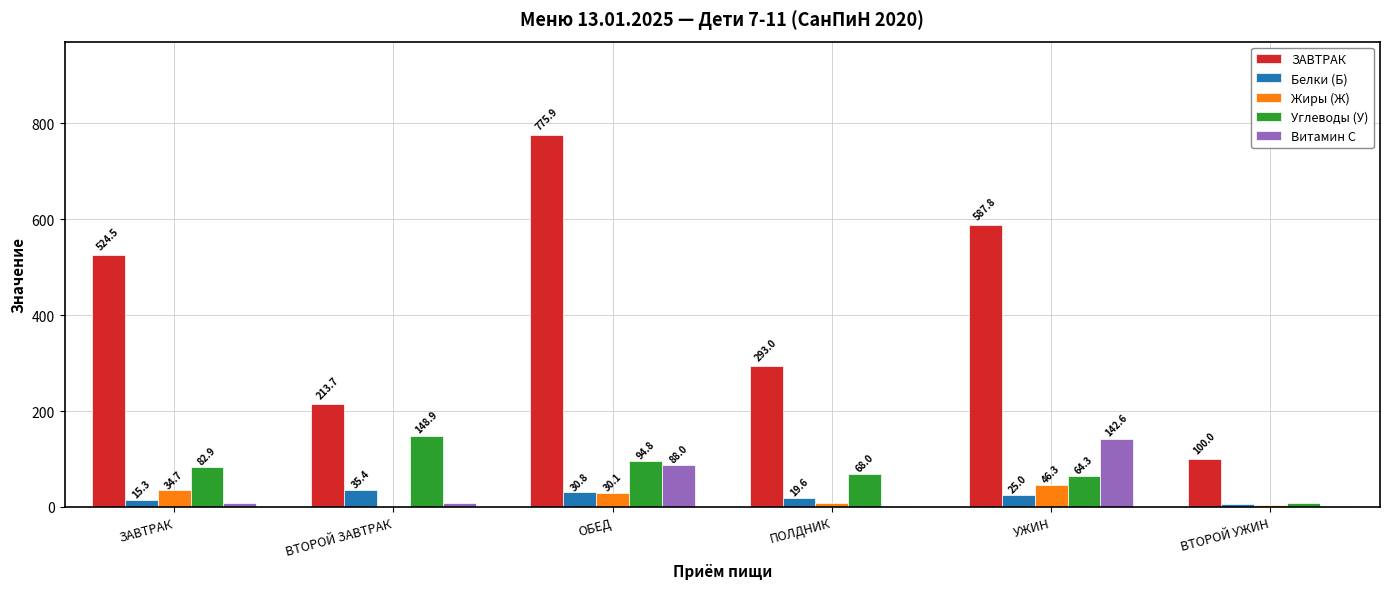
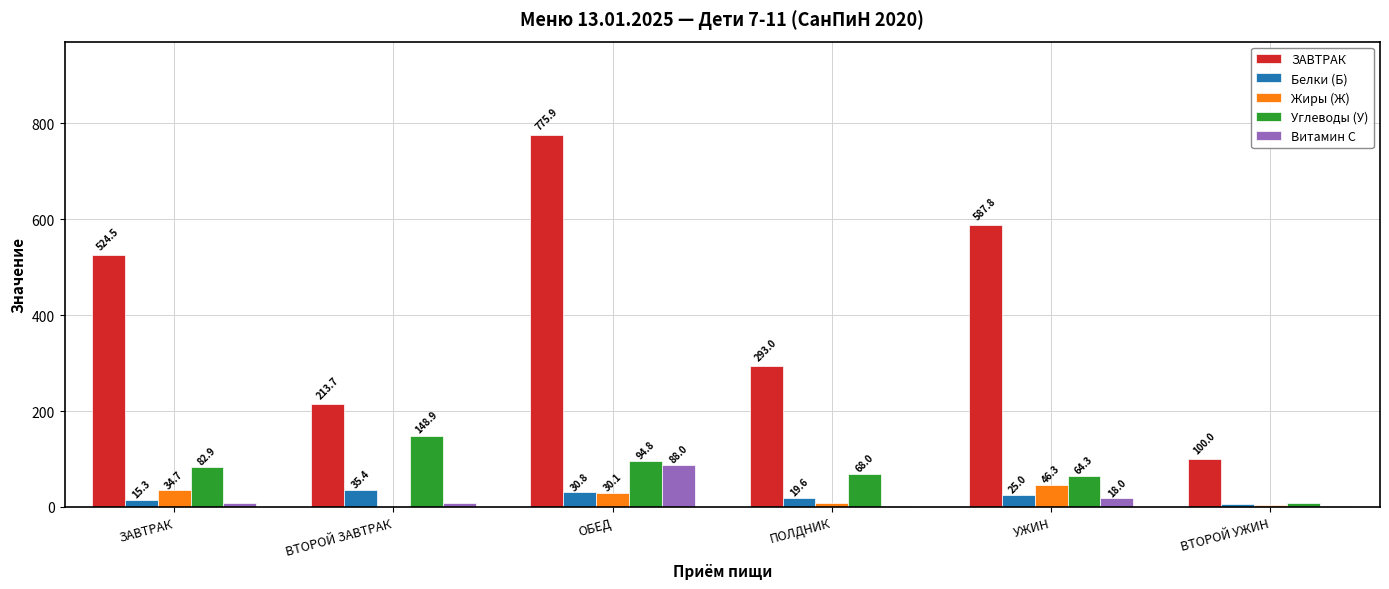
Витамин C, УЖИН: 142.6 -> 18.0
